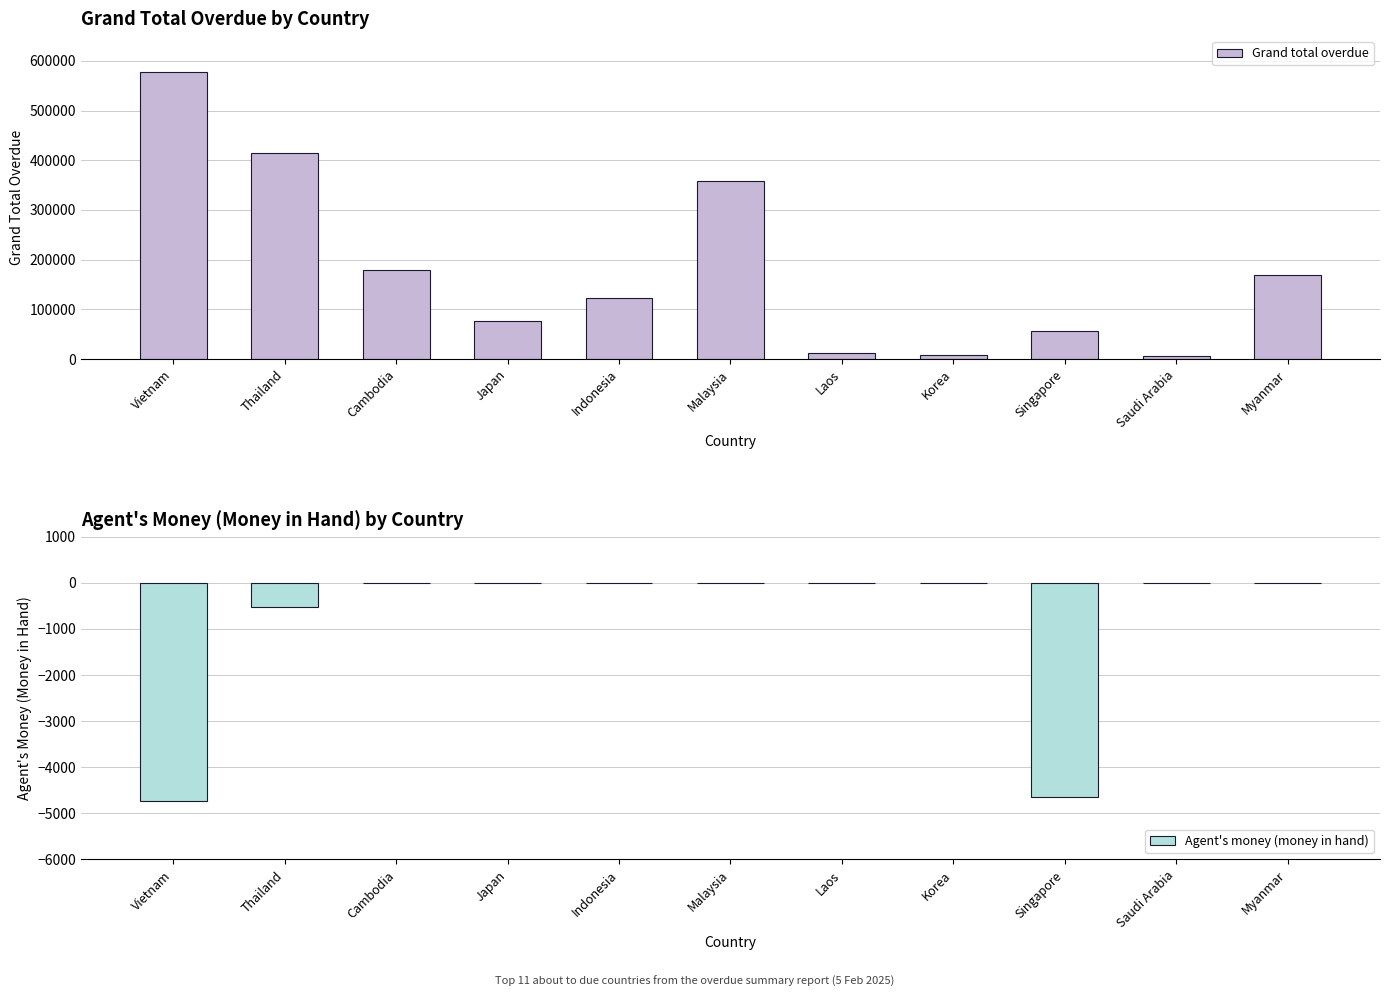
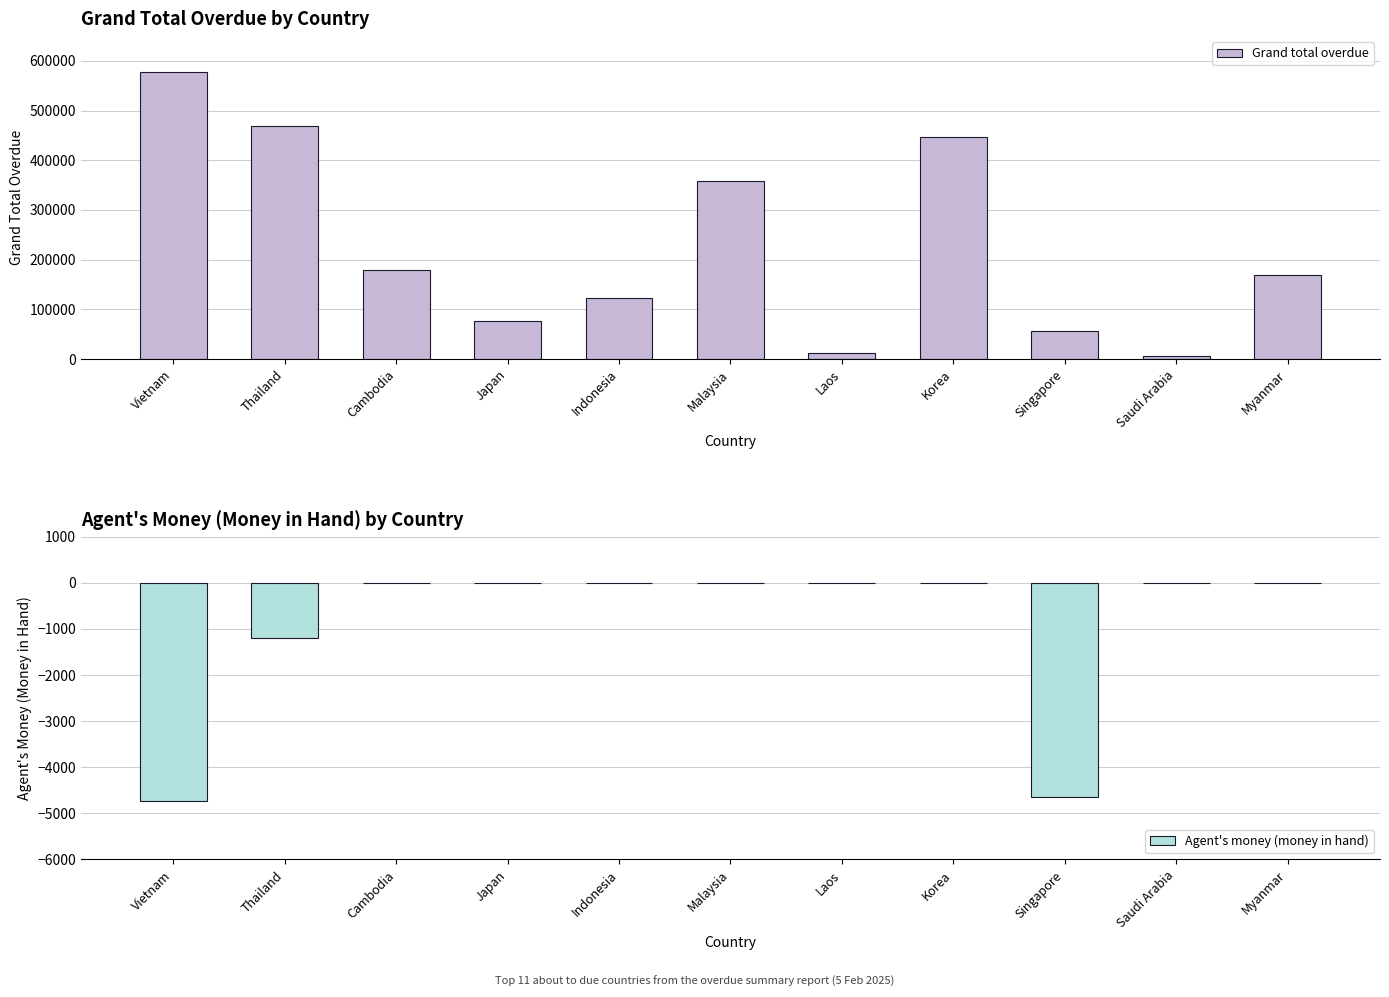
Grand Total Overdue by Country, Thailand: 410000 -> 470000
Grand Total Overdue by Country, Korea: 10000 -> 450000
Agent's Money (Money in Hand) by Country, Thailand: -500 -> -1200
